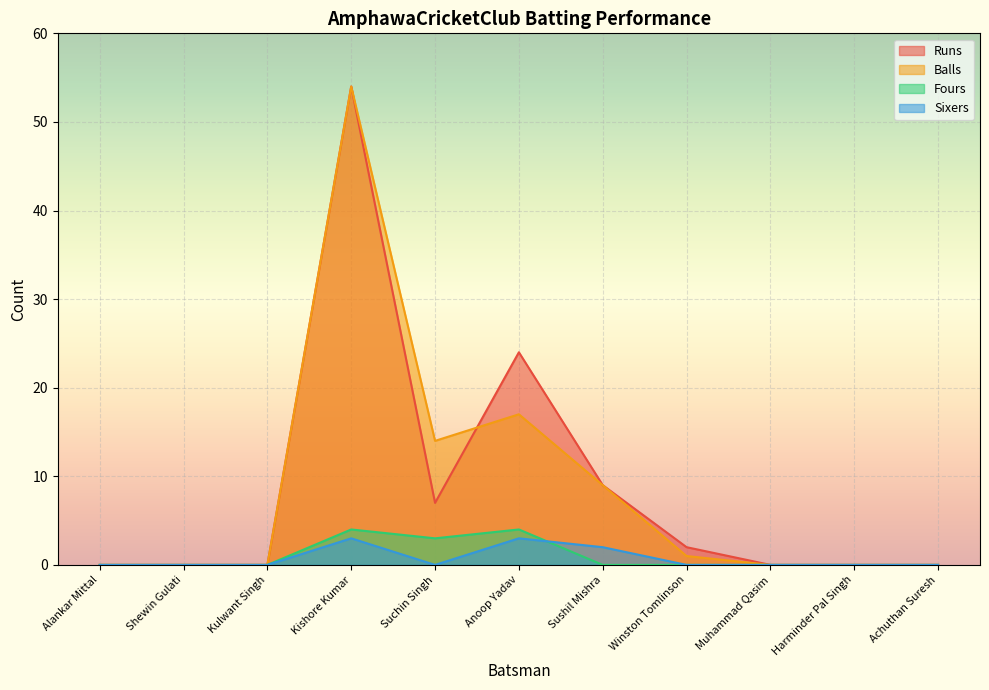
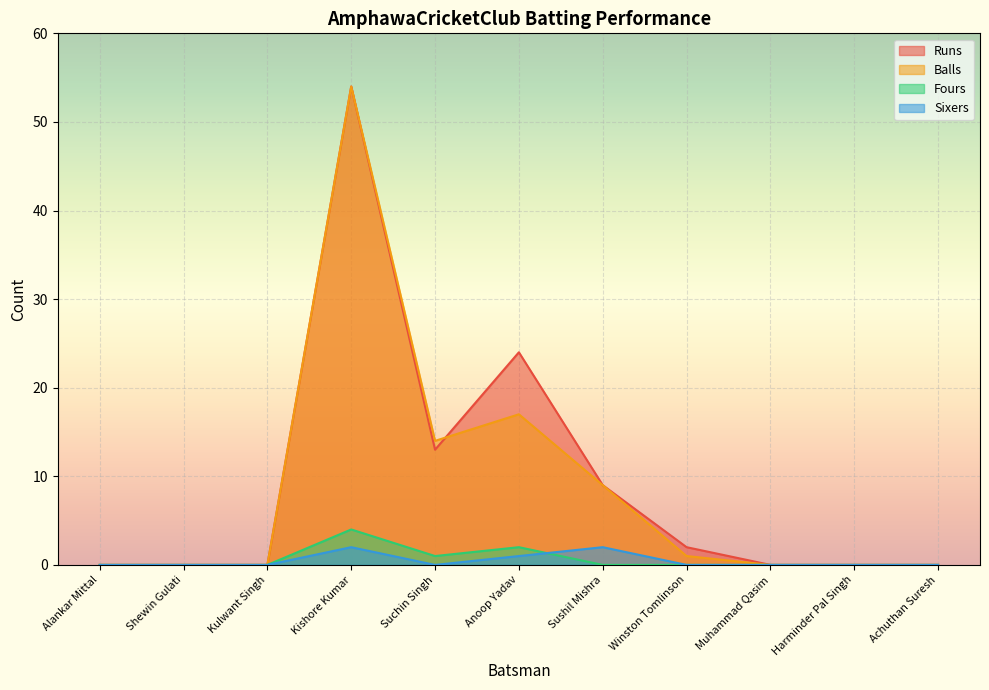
Sixers, Kishore Kumar: 3 -> 2
Runs, Suchin Singh: 7 -> 13
Fours, Suchin Singh: 3 -> 1
Fours, Anoop Yadav: 4 -> 2
Sixers, Anoop Yadav: 3 -> 1
